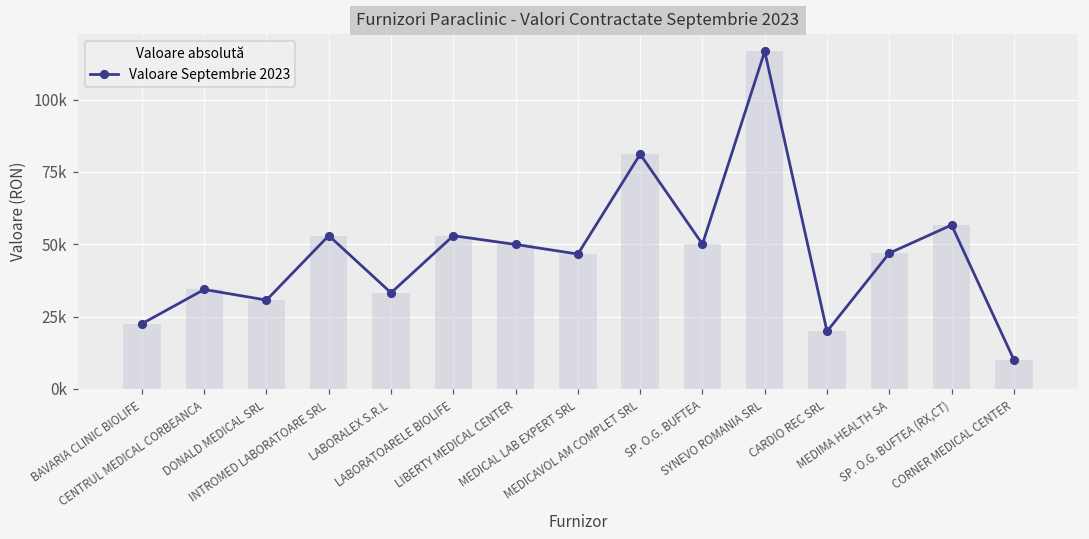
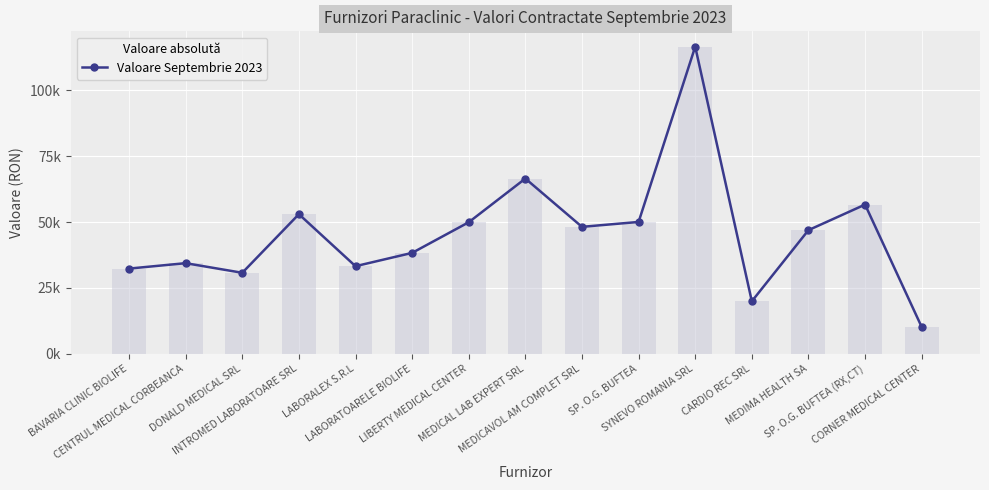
BAVARIA CLINIC BIOLIFE: 23000 -> 32000
LABORATOARELE BIOLIFE: 53000 -> 38000
MEDICAL LAB EXPERT SRL: 47000 -> 67000
MEDICAVOL AM COMPLET SRL: 81000 -> 48000
